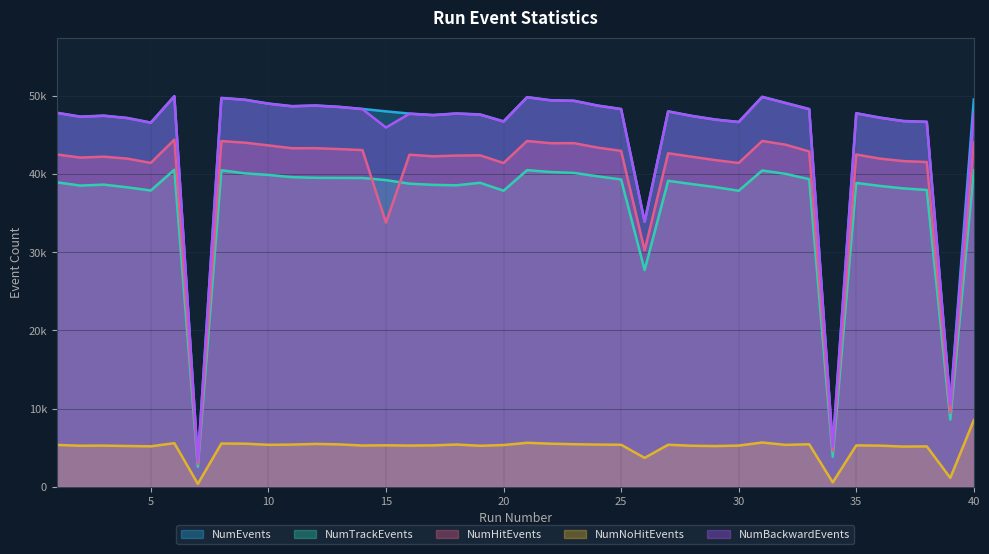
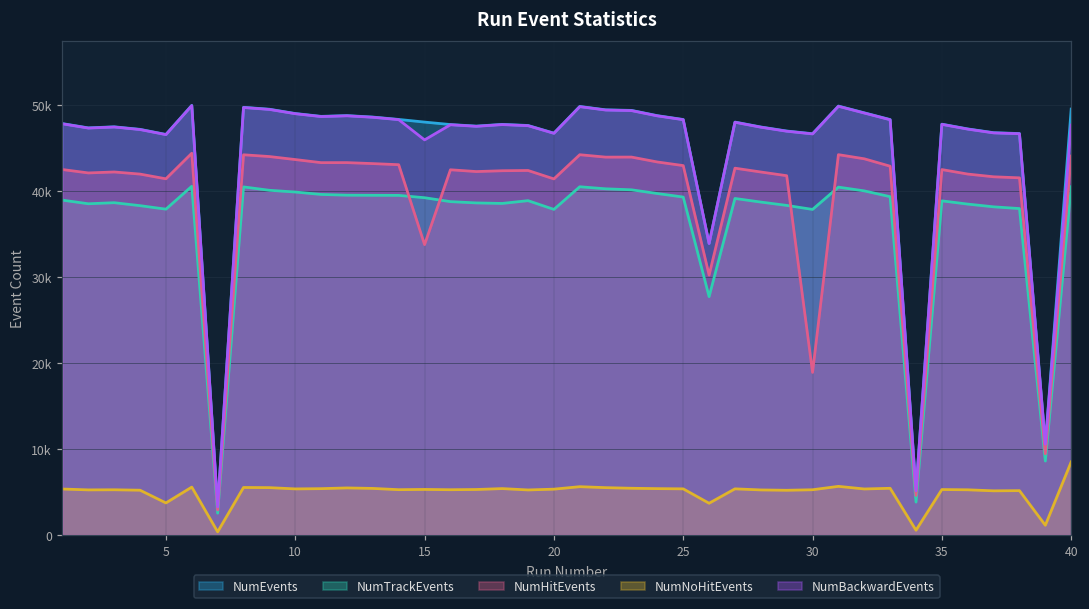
NumNoHitEvents, 5: 5000 -> 4000
NumHitEvents, 30: 41000 -> 19000
